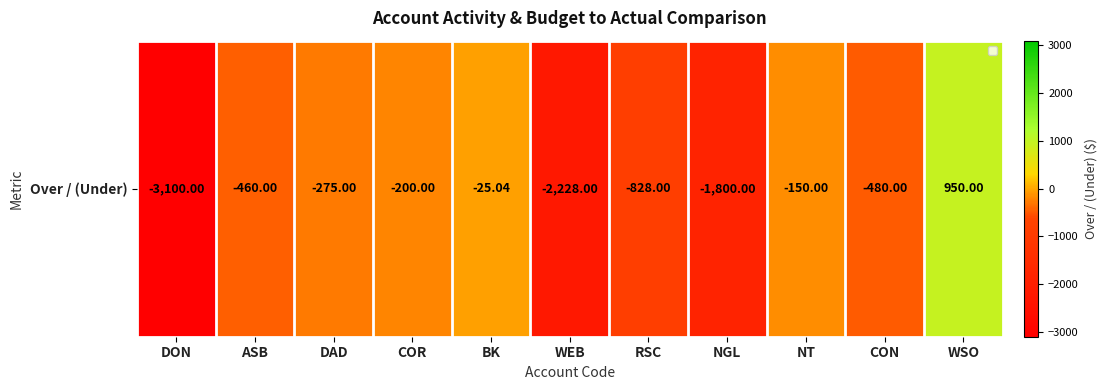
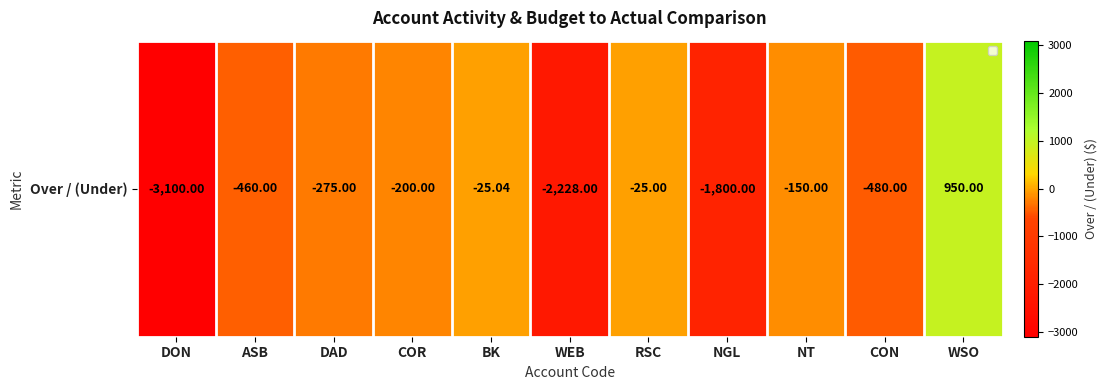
Over / (Under), RSC: -828.00 -> -25.00
